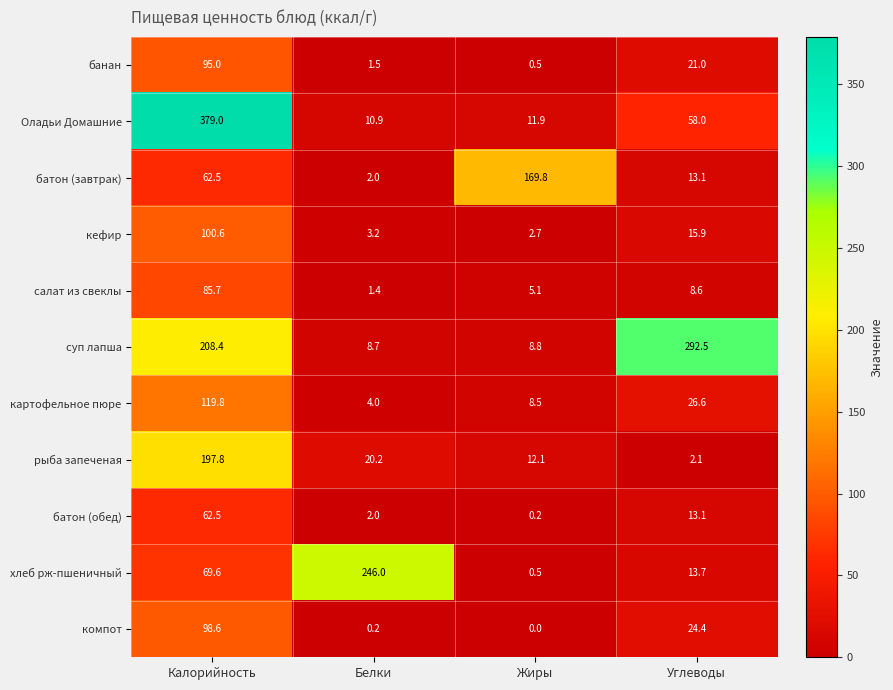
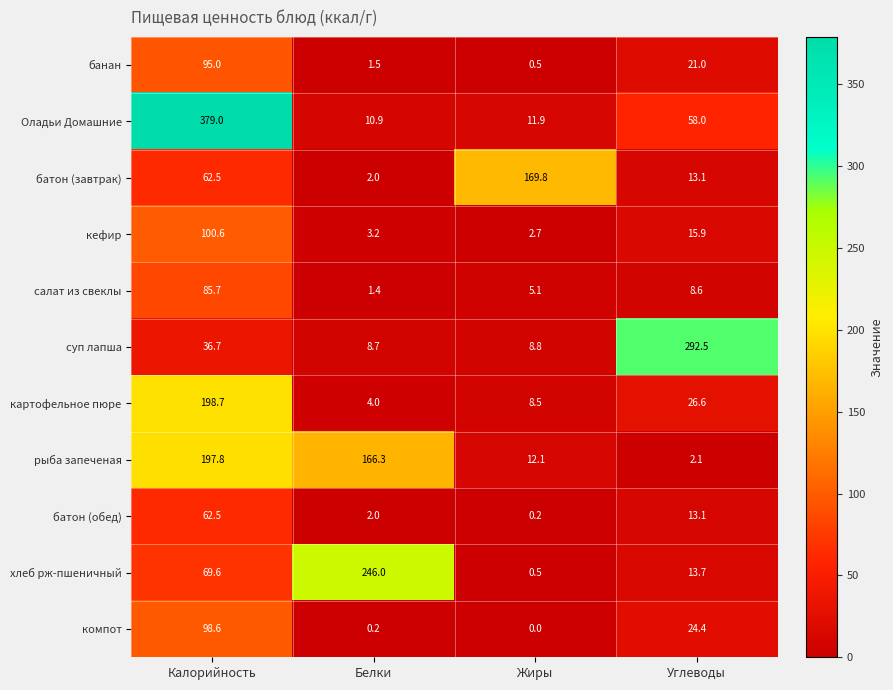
суп лапша, Калорийность: 208.4 -> 36.7
картофельное пюре, Калорийность: 119.8 -> 198.7
рыба запеченая, Белки: 20.2 -> 166.3
